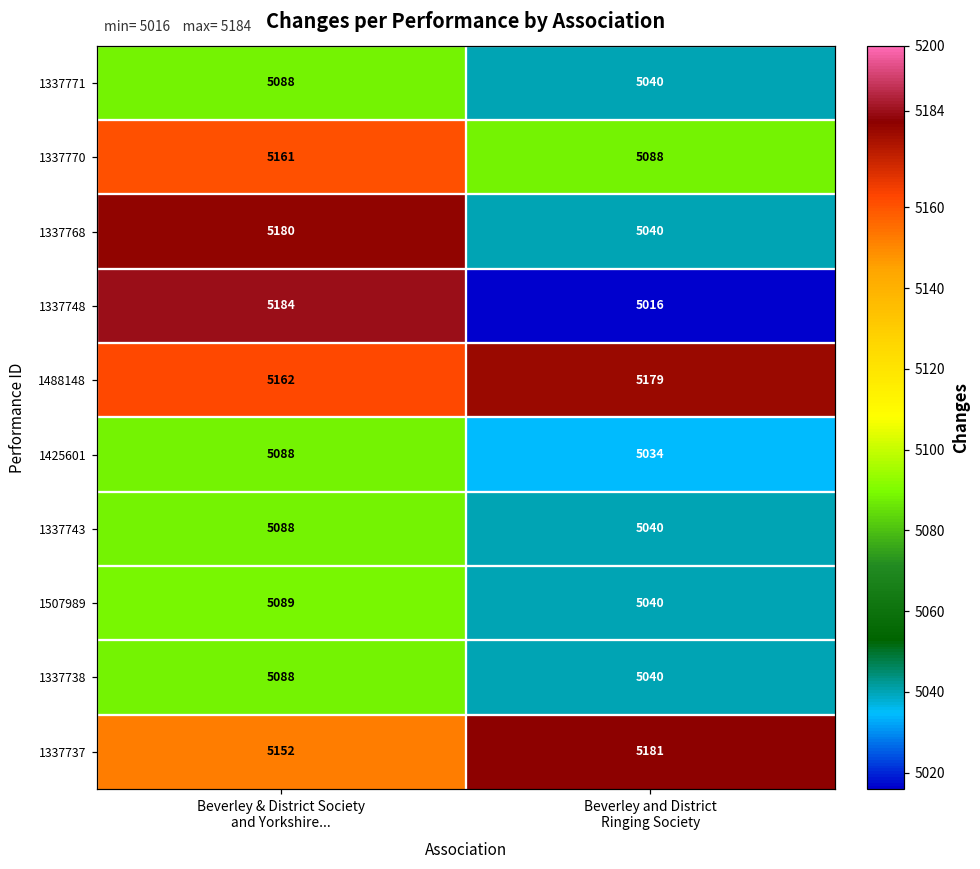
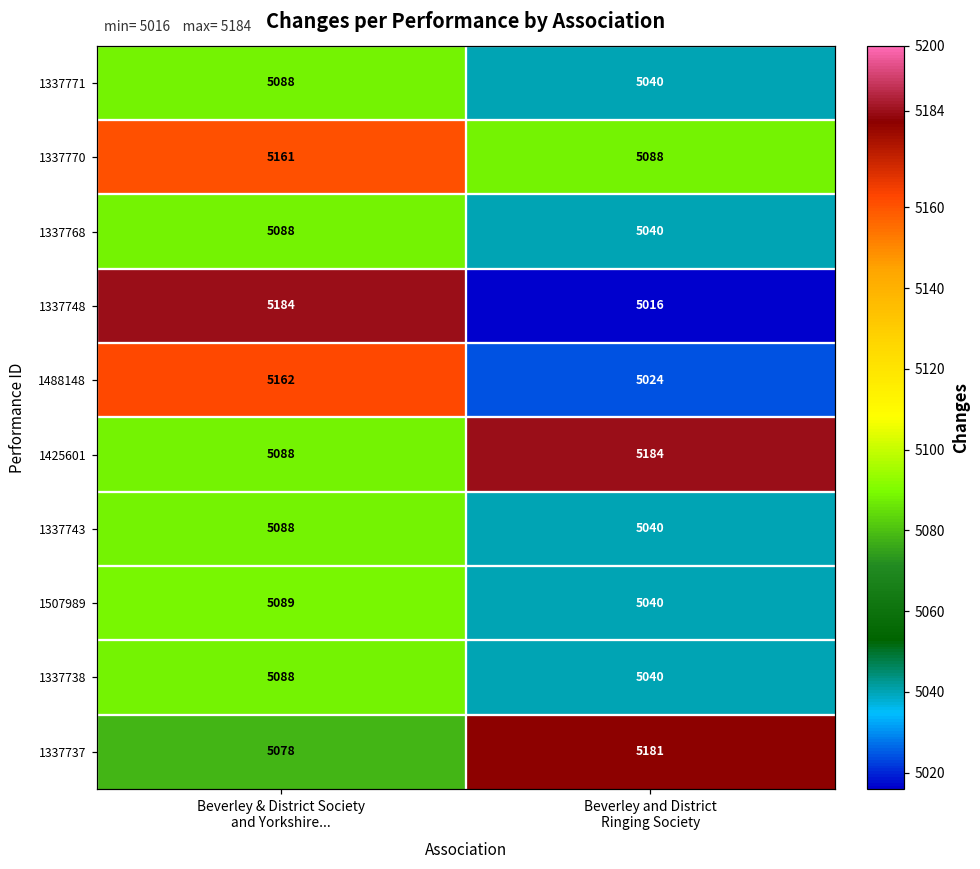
1337768, Beverley & District Society and Yorkshire...: 5180 -> 5088
1488148, Beverley and District Ringing Society: 5179 -> 5024
1425601, Beverley and District Ringing Society: 5034 -> 5184
1337737, Beverley & District Society and Yorkshire...: 5152 -> 5078
